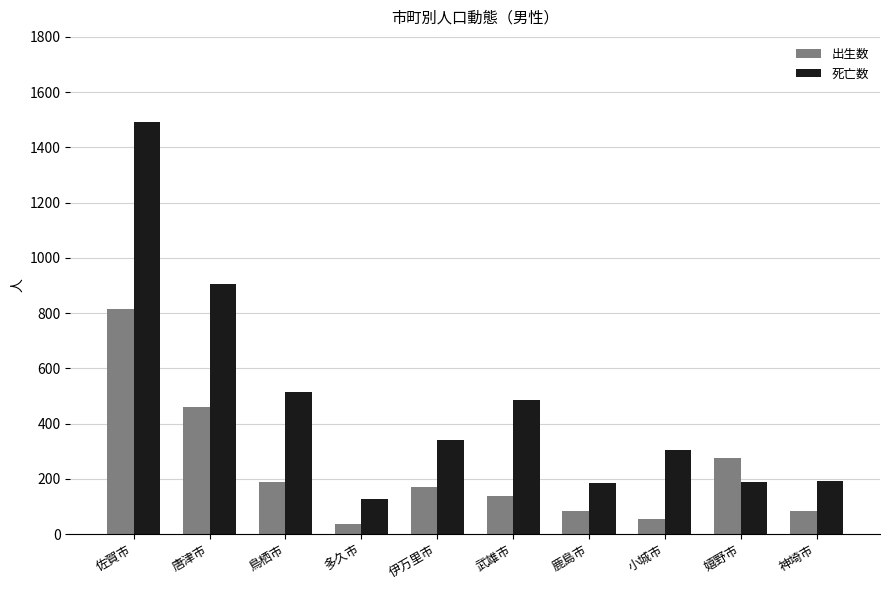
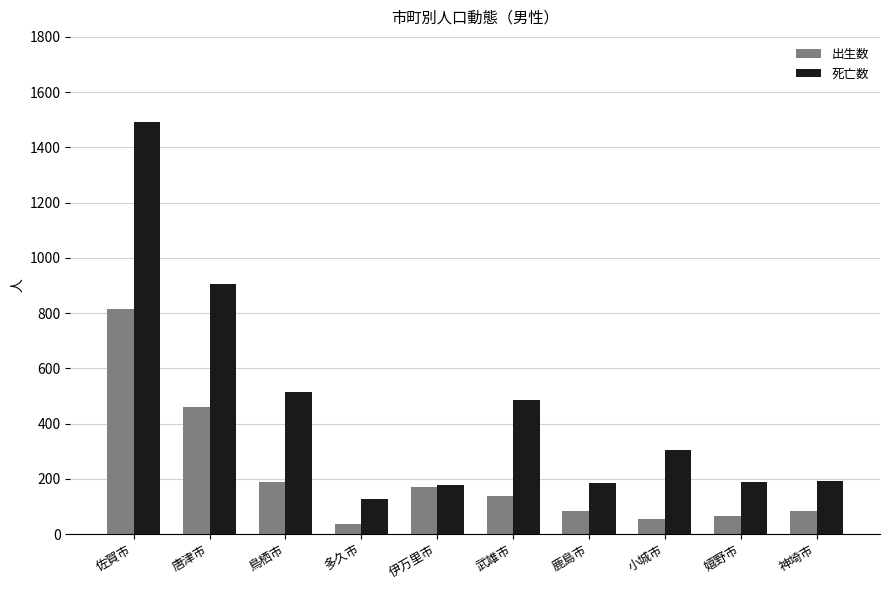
死亡数, 伊万里市: 340 -> 180
出生数, 嬉野市: 280 -> 60
